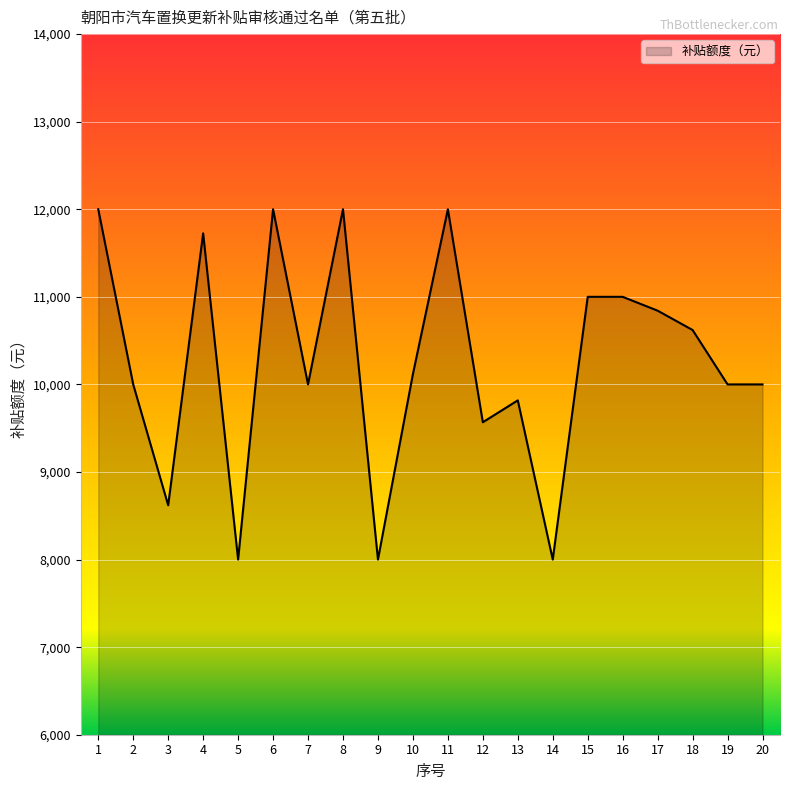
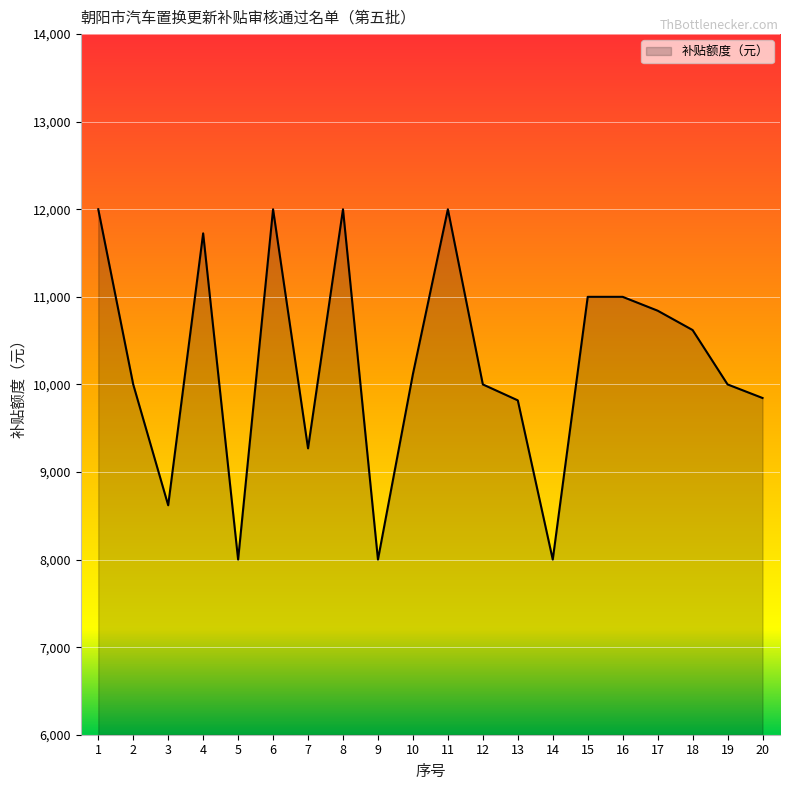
7: 10,000 -> 9,300
12: 9,600 -> 10,000
20: 10,000 -> 9,800
